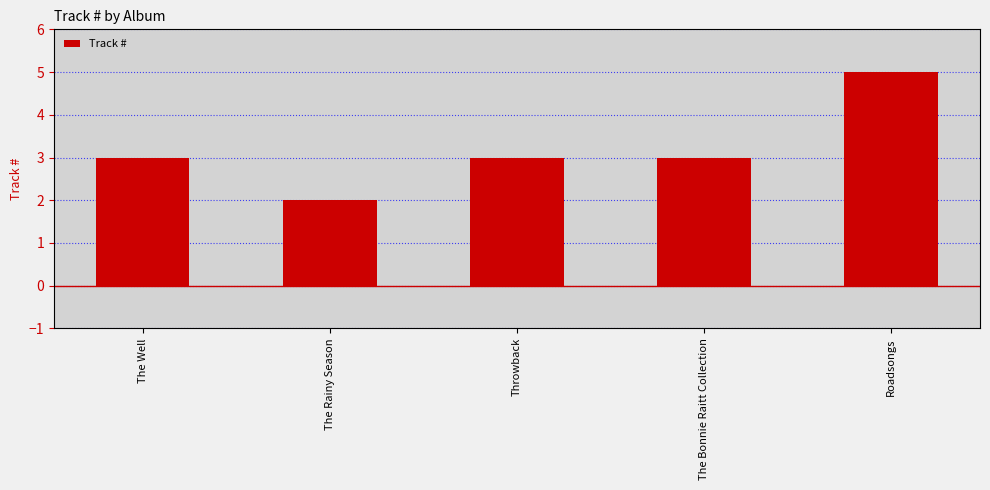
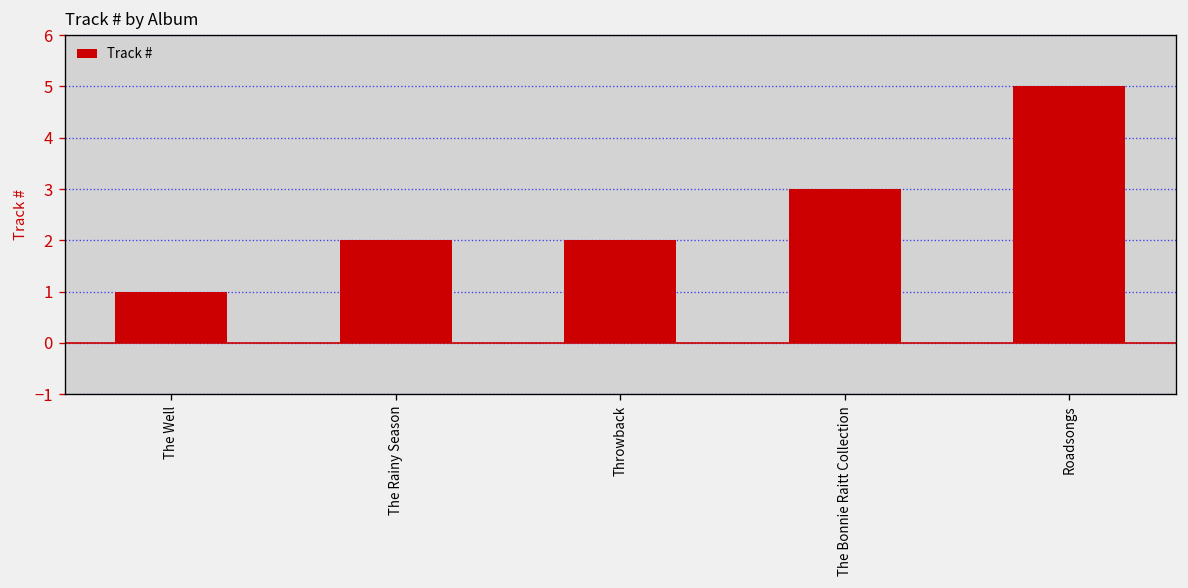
The Well: 3 -> 1
Throwback: 3 -> 2
